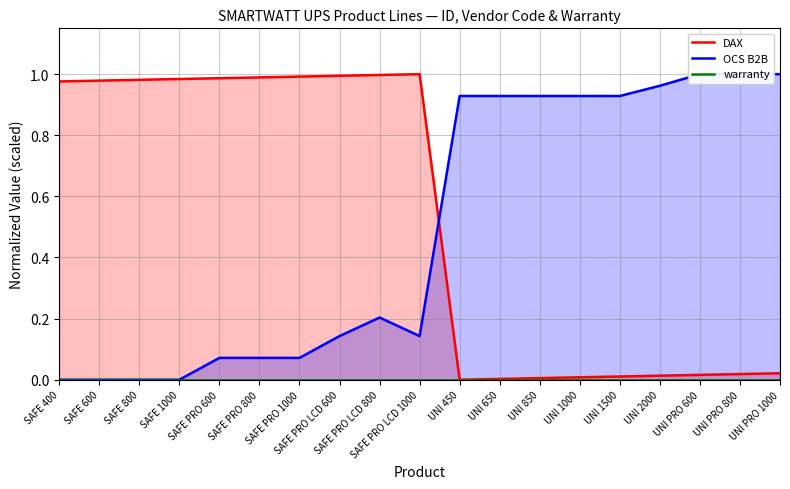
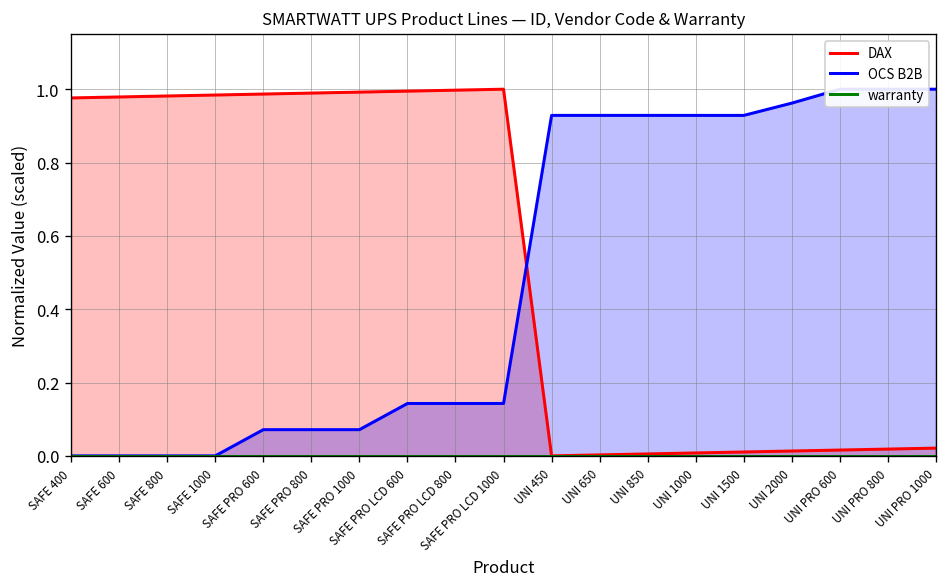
OCS B2B, SAFE PRO LCD 800: 0.20 -> 0.14
